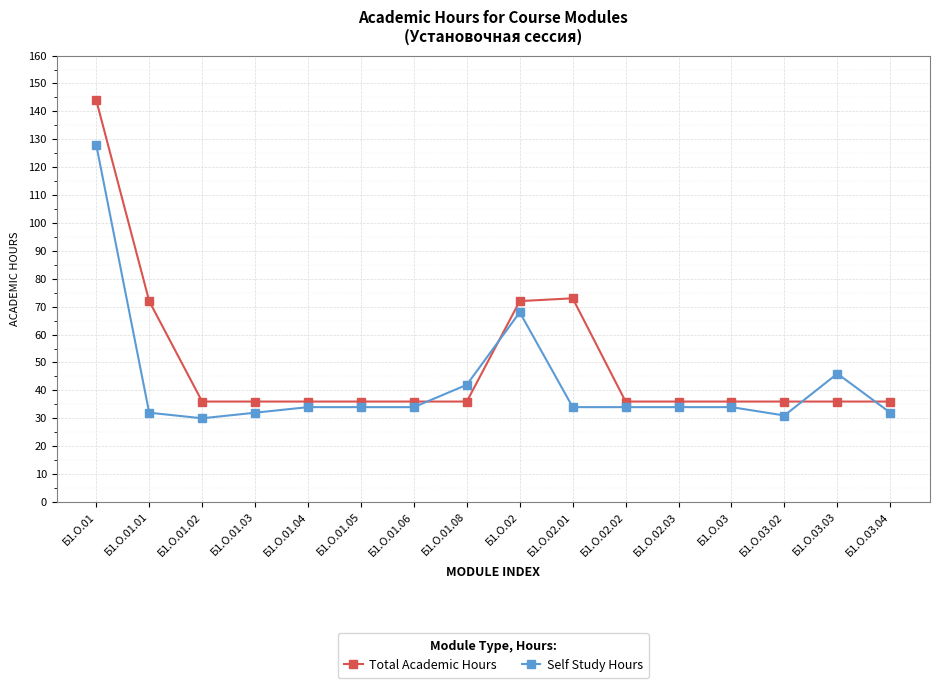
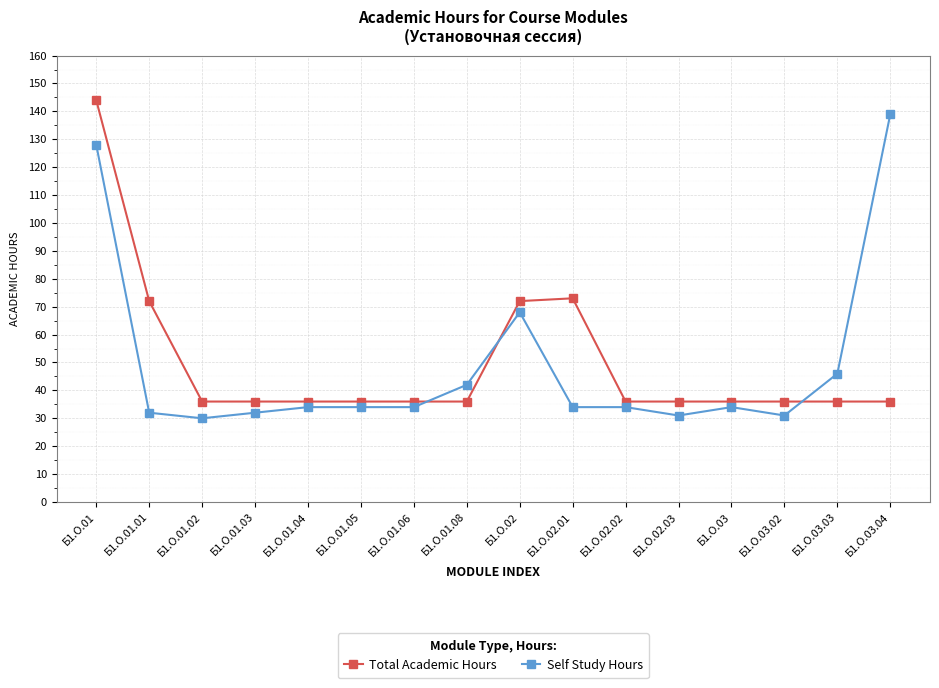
Self Study Hours, Б1.О.02.03: 34 -> 31
Self Study Hours, Б1.О.03.04: 32 -> 139
